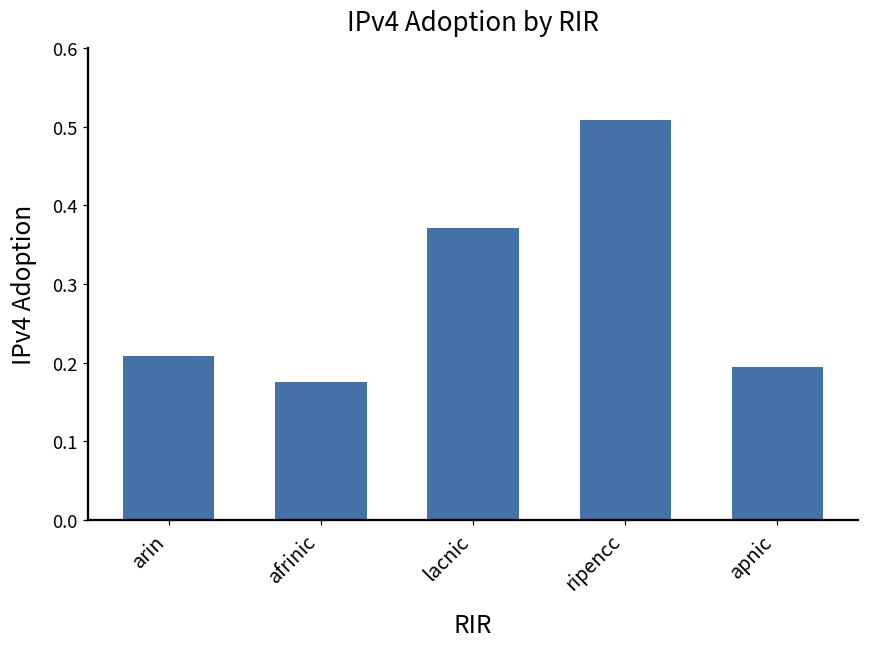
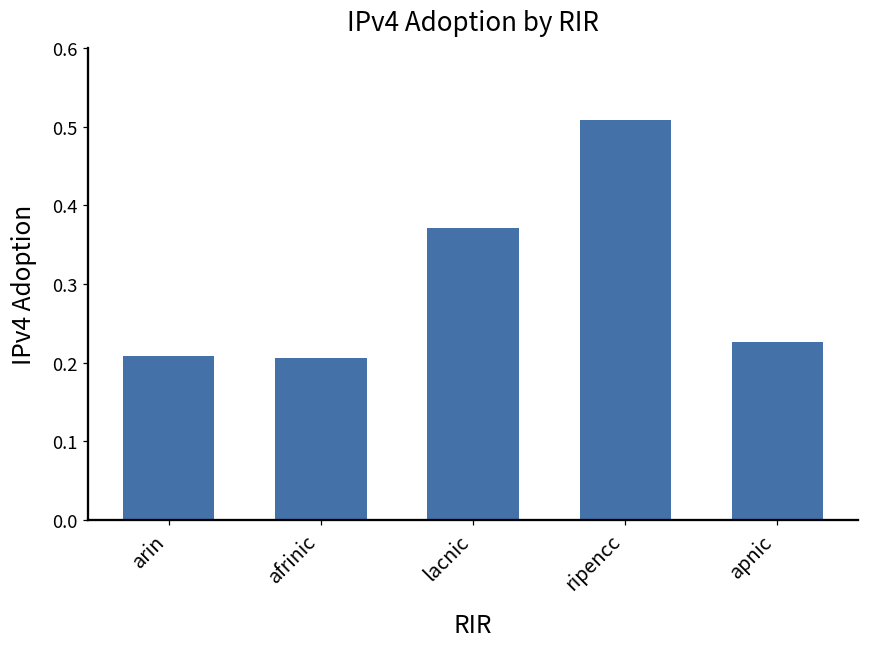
afrinic: 0.18 -> 0.21
apnic: 0.19 -> 0.23
